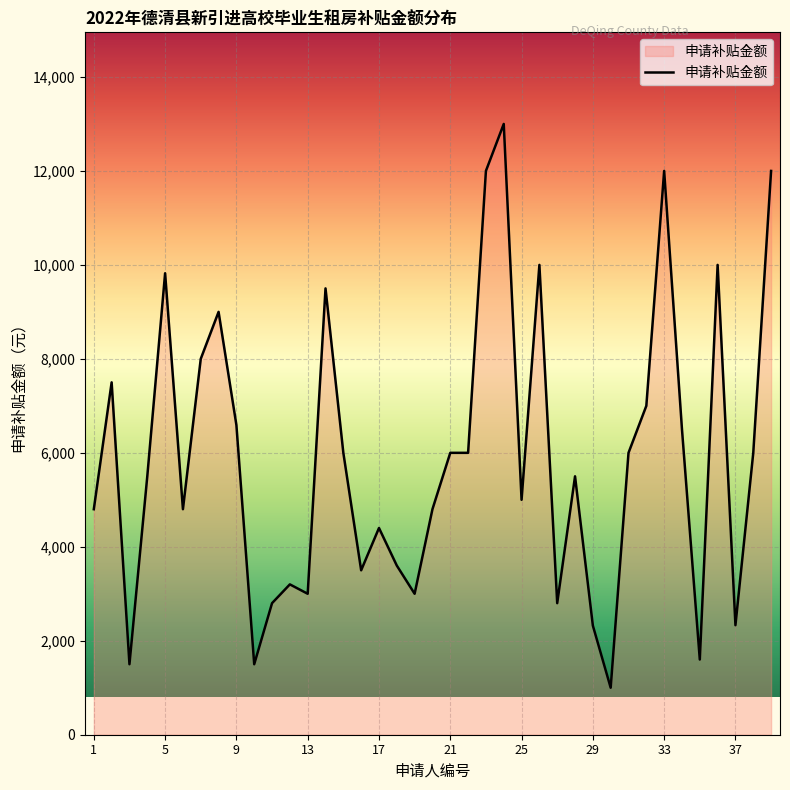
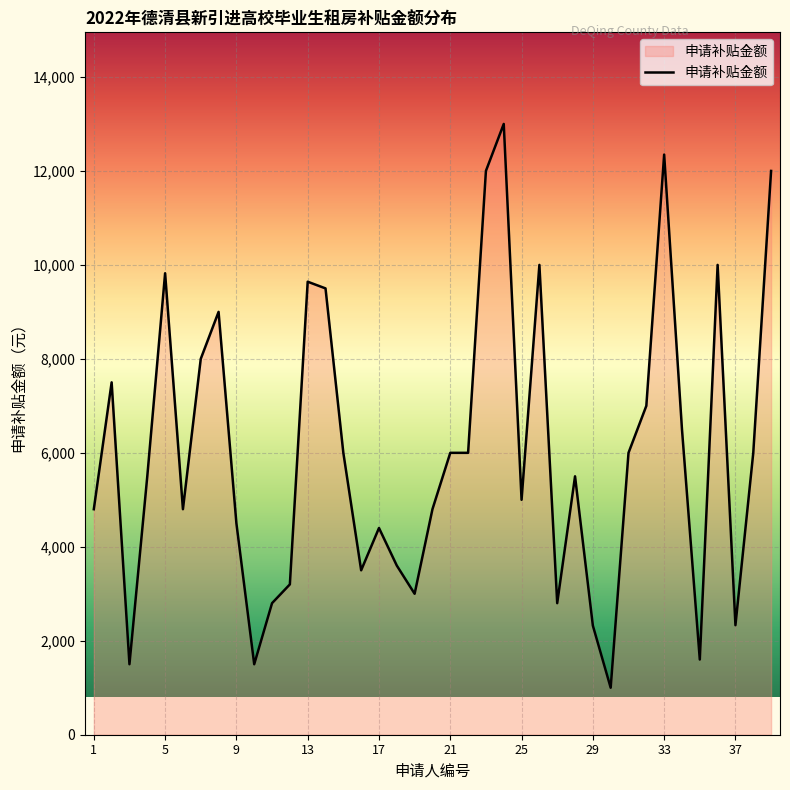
9: 6,600 -> 4,500
13: 3,000 -> 9,600
33: 12,000 -> 12,300
